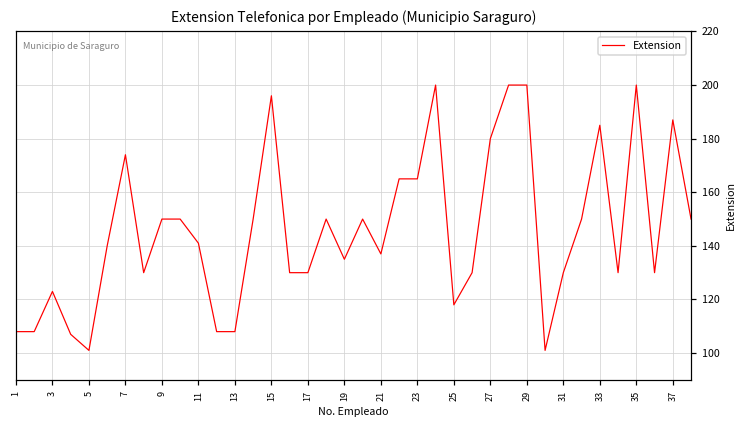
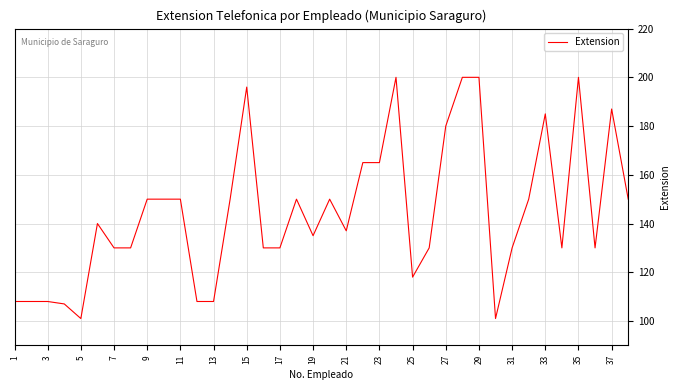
3: 123 -> 108
7: 174 -> 130
11: 141 -> 150
